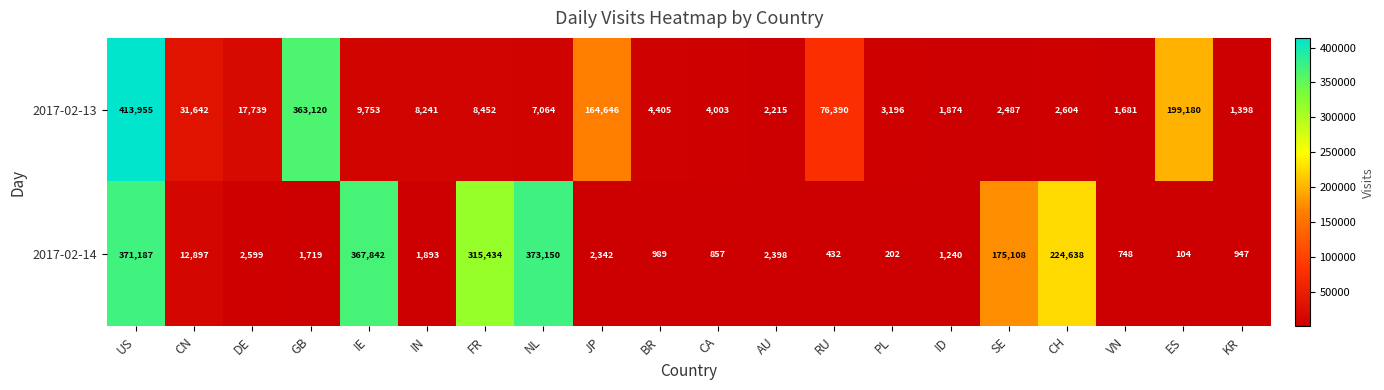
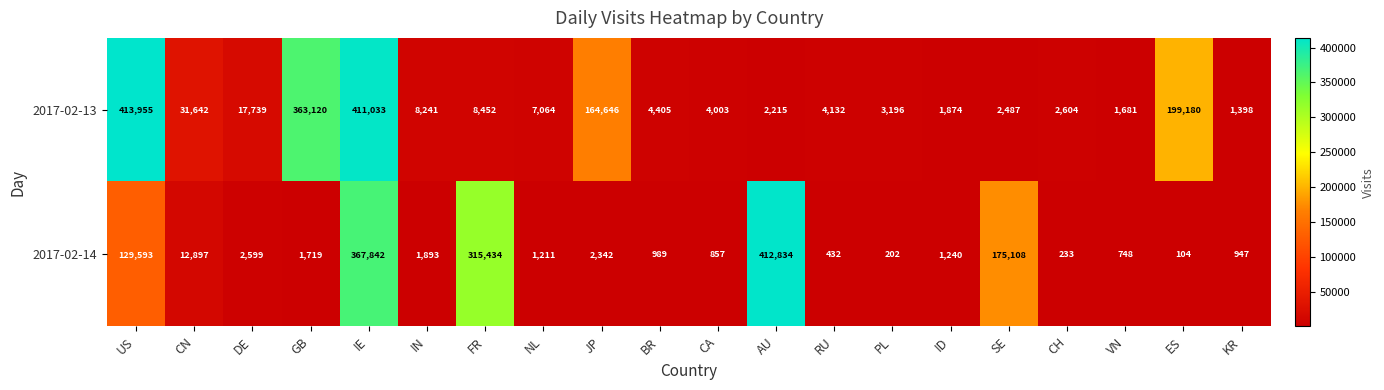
2017-02-13, IE: 9,753 -> 411,033
2017-02-13, RU: 76,390 -> 4,132
2017-02-14, US: 371,187 -> 129,593
2017-02-14, NL: 373,150 -> 1,211
2017-02-14, AU: 2,398 -> 412,834
2017-02-14, CH: 224,638 -> 233
